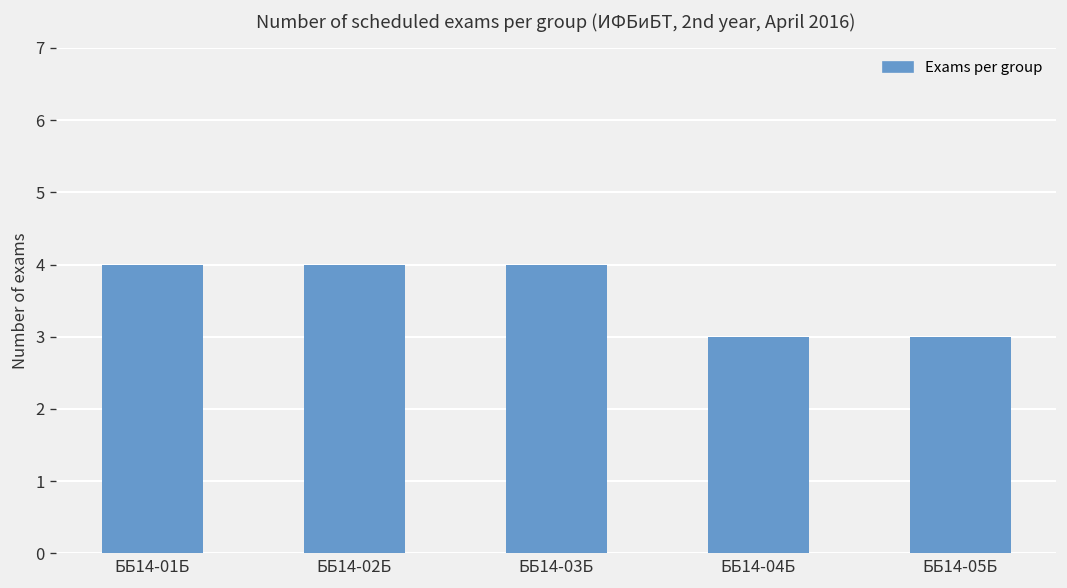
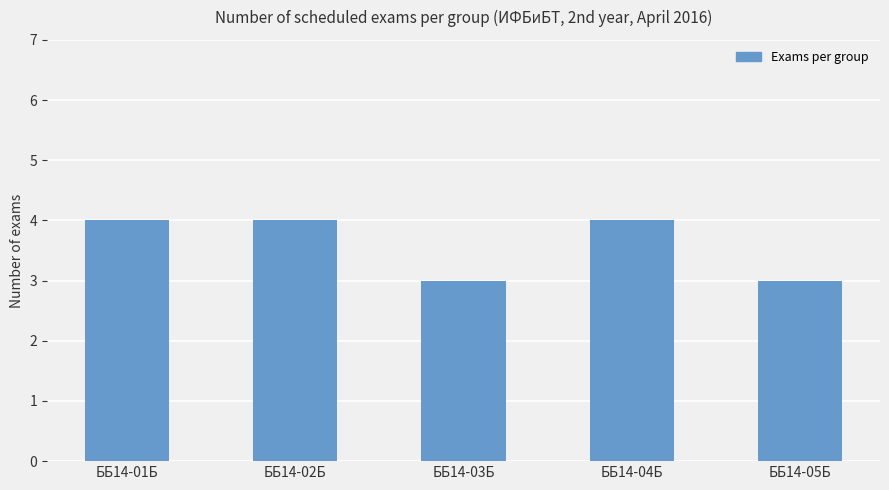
ББ14-03Б: 4 -> 3
ББ14-04Б: 3 -> 4
